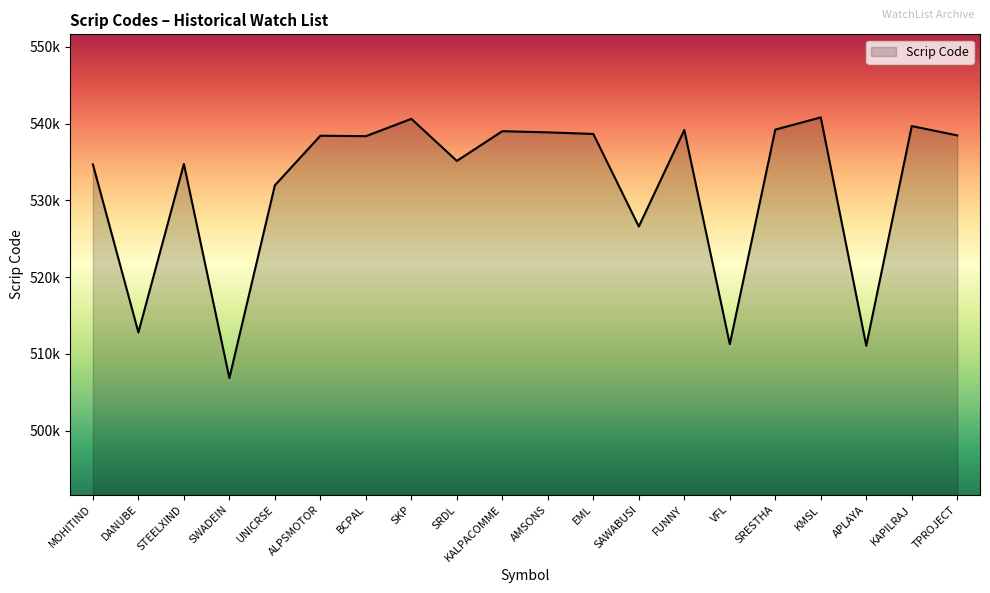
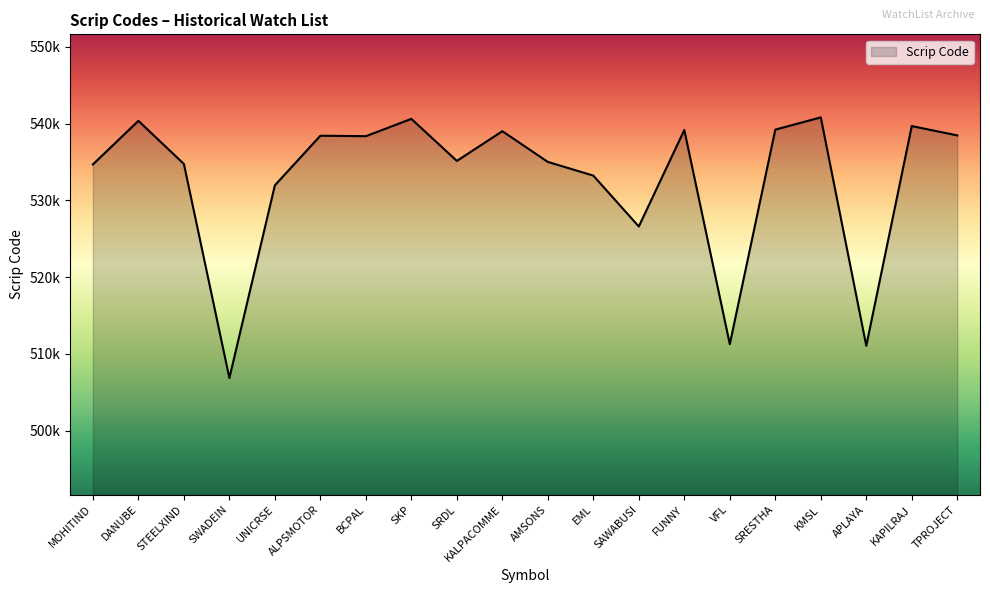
DANUBE: 513000 -> 540000
AMSONS: 539000 -> 535000
EML: 539000 -> 533000
